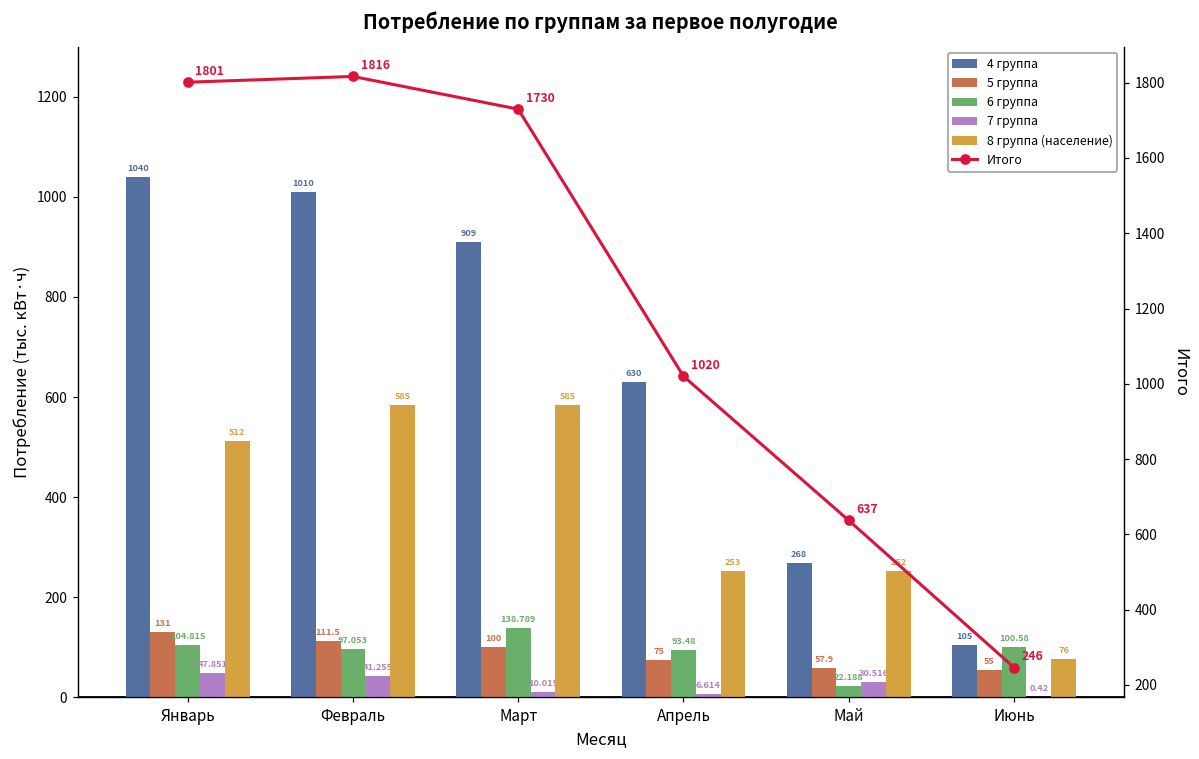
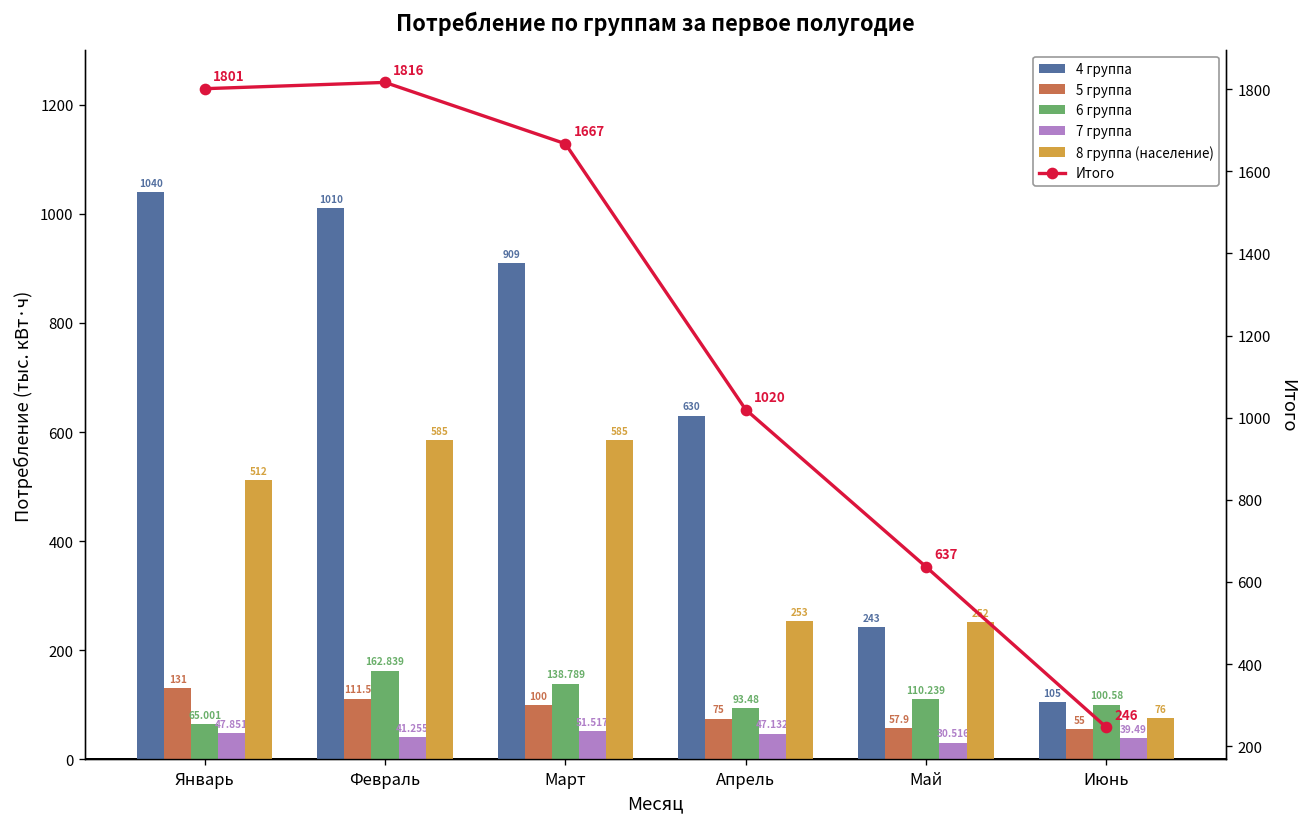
6 группа, Январь: 104.815 -> 65.001
6 группа, Февраль: 97.053 -> 162.839
7 группа, Март: 10.015 -> 51.517
7 группа, Апрель: 6.614 -> 47.132
4 группа, Май: 268 -> 243
6 группа, Май: 22.188 -> 110.239
7 группа, Июнь: 0.42 -> 39.49
Итого, Март: 1730 -> 1667
